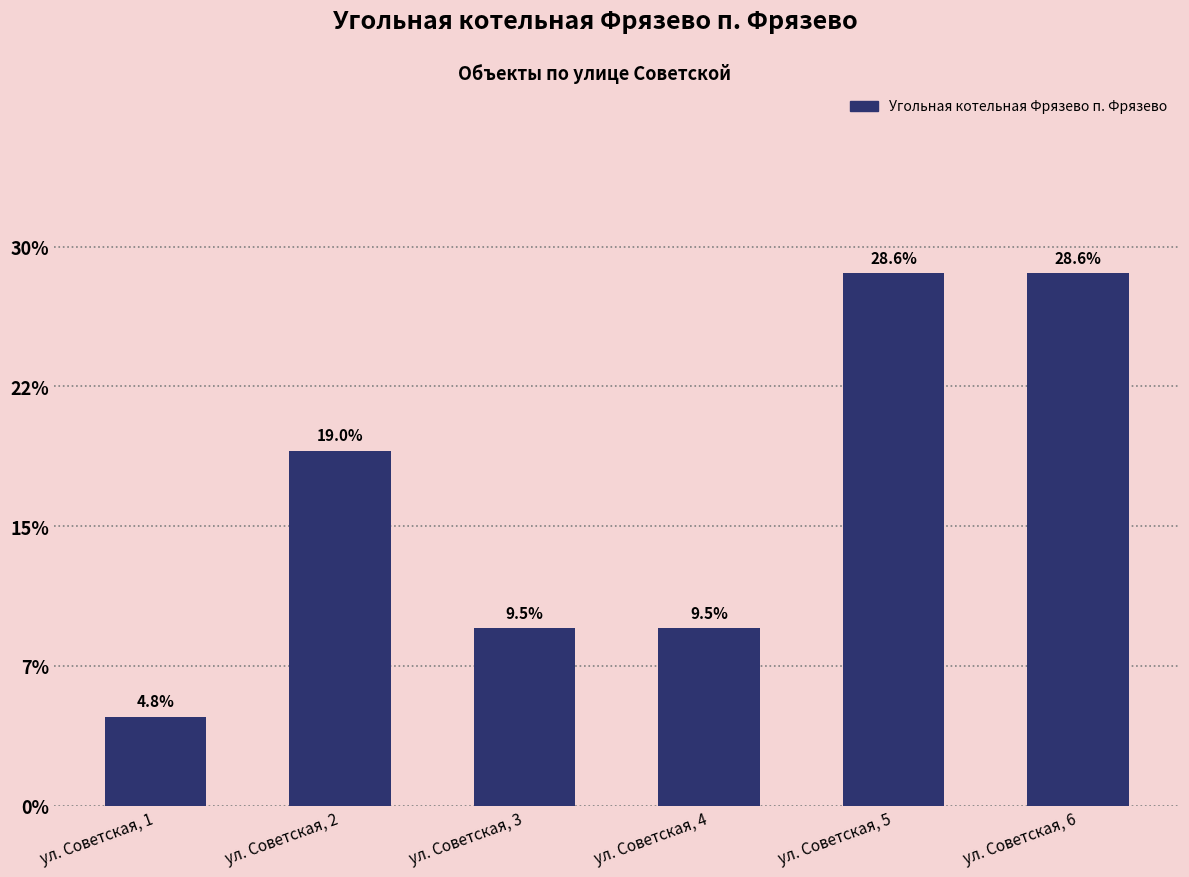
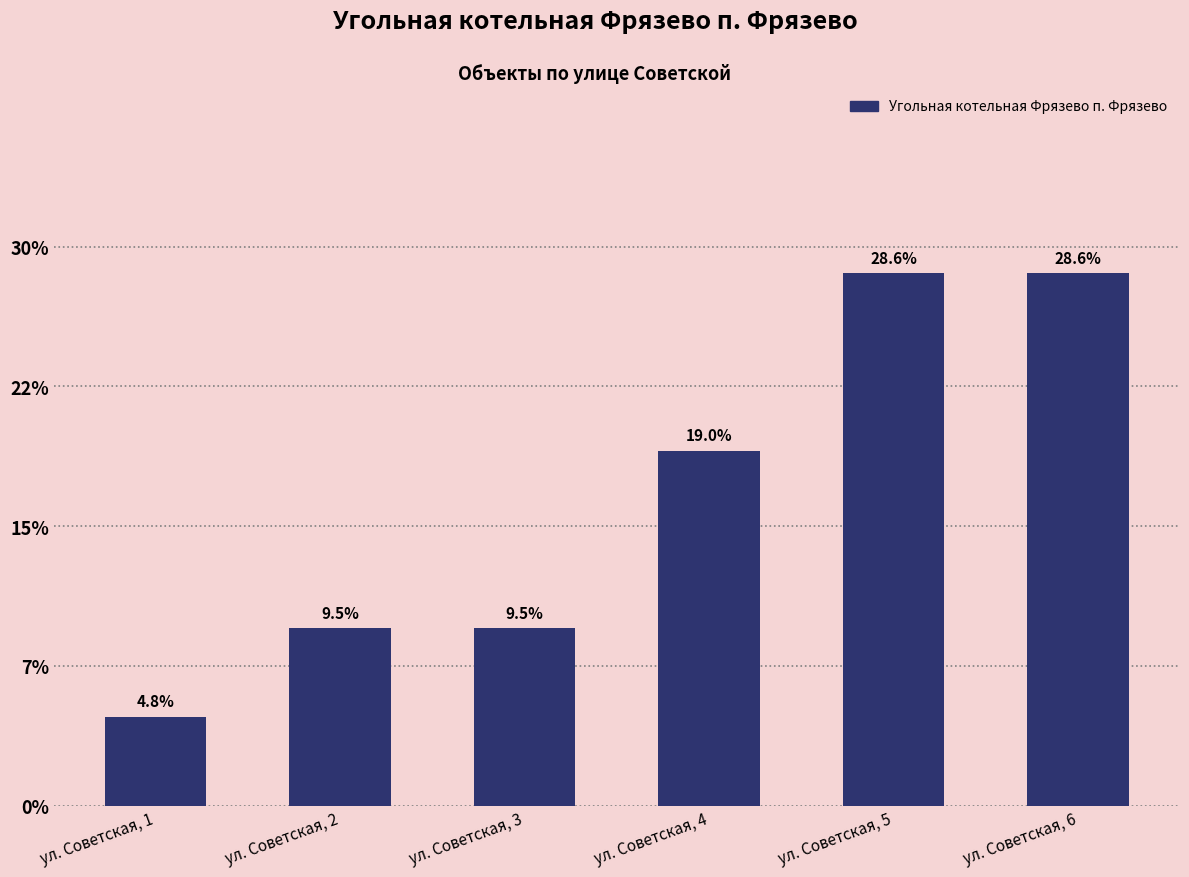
ул. Советская, 2: 19.0% -> 9.5%
ул. Советская, 4: 9.5% -> 19.0%
